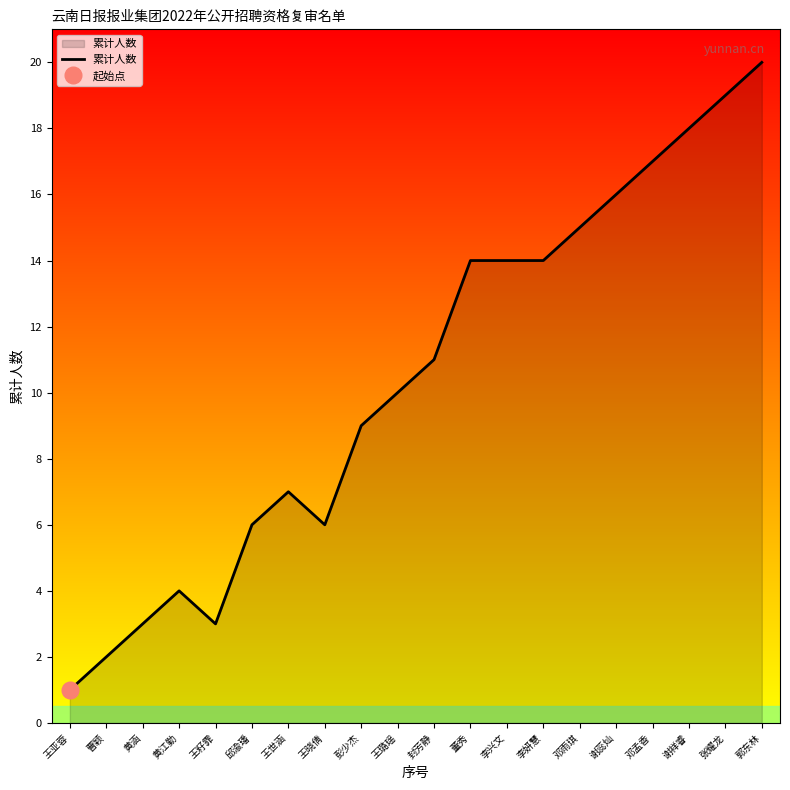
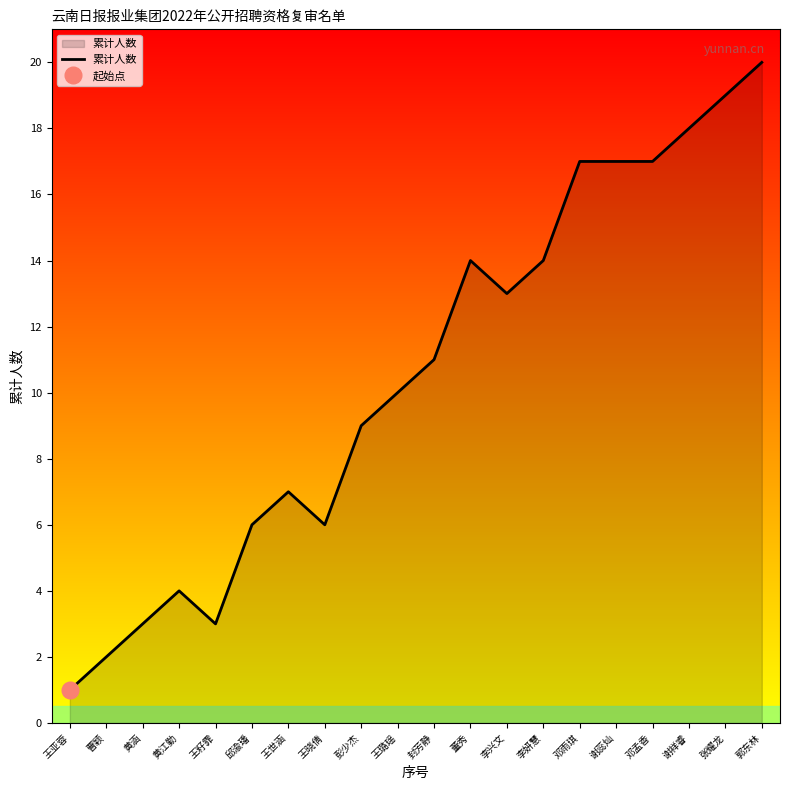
累计人数, 李兴文: 14 -> 13
累计人数, 邓雨琪: 15 -> 17
累计人数, 谢蕊灿: 16 -> 17
